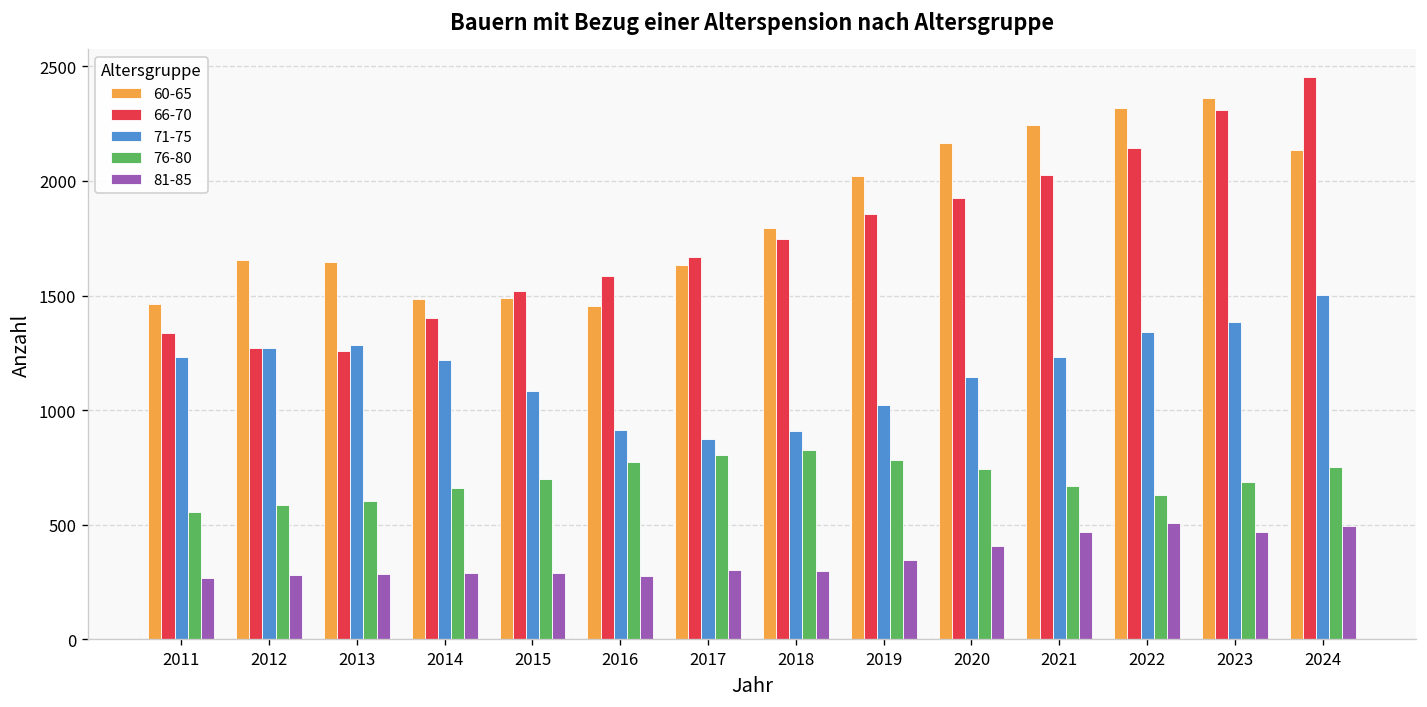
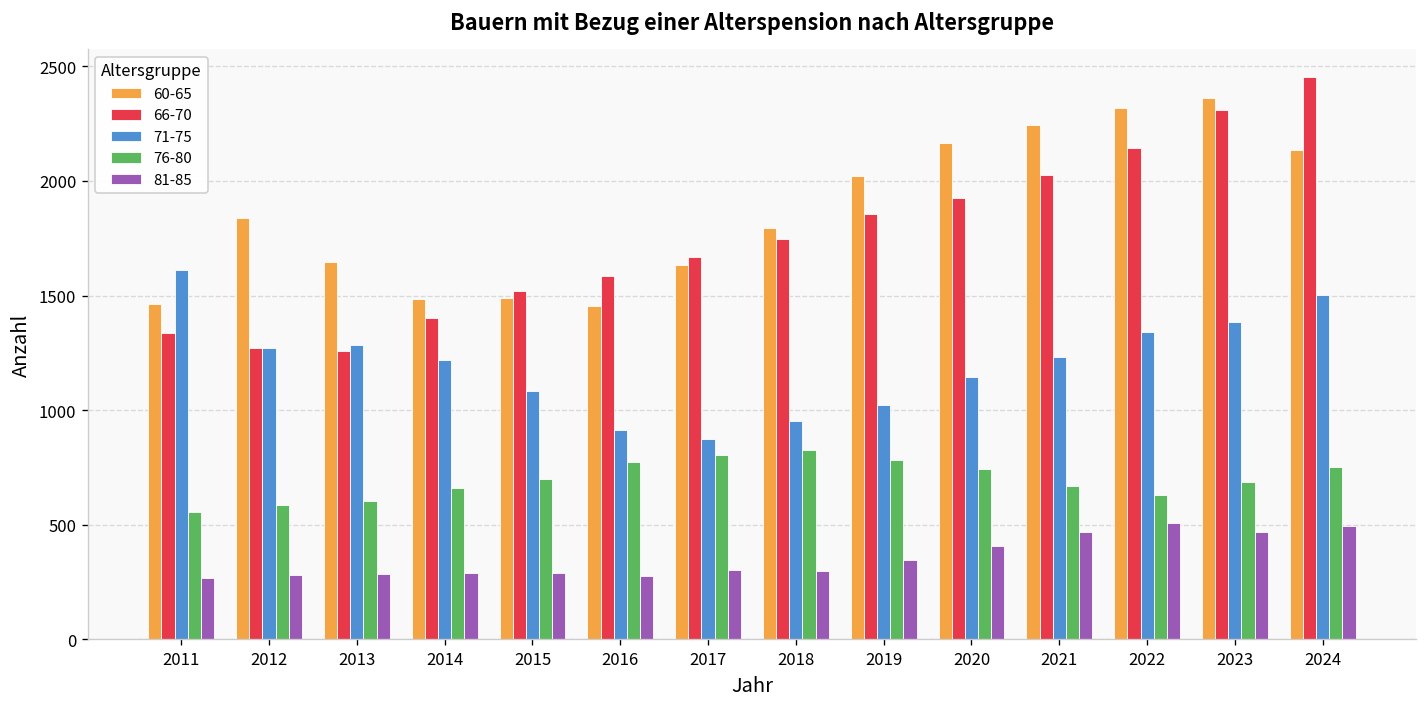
71-75, 2011: 1230 -> 1610
60-65, 2012: 1660 -> 1840
71-75, 2018: 910 -> 950
